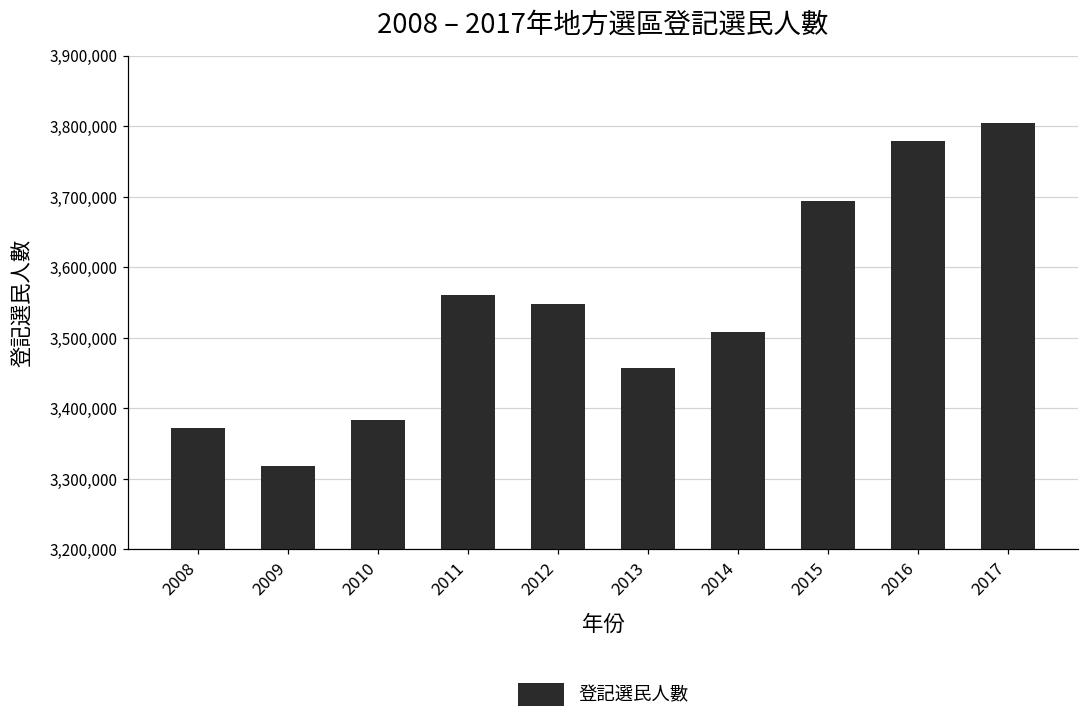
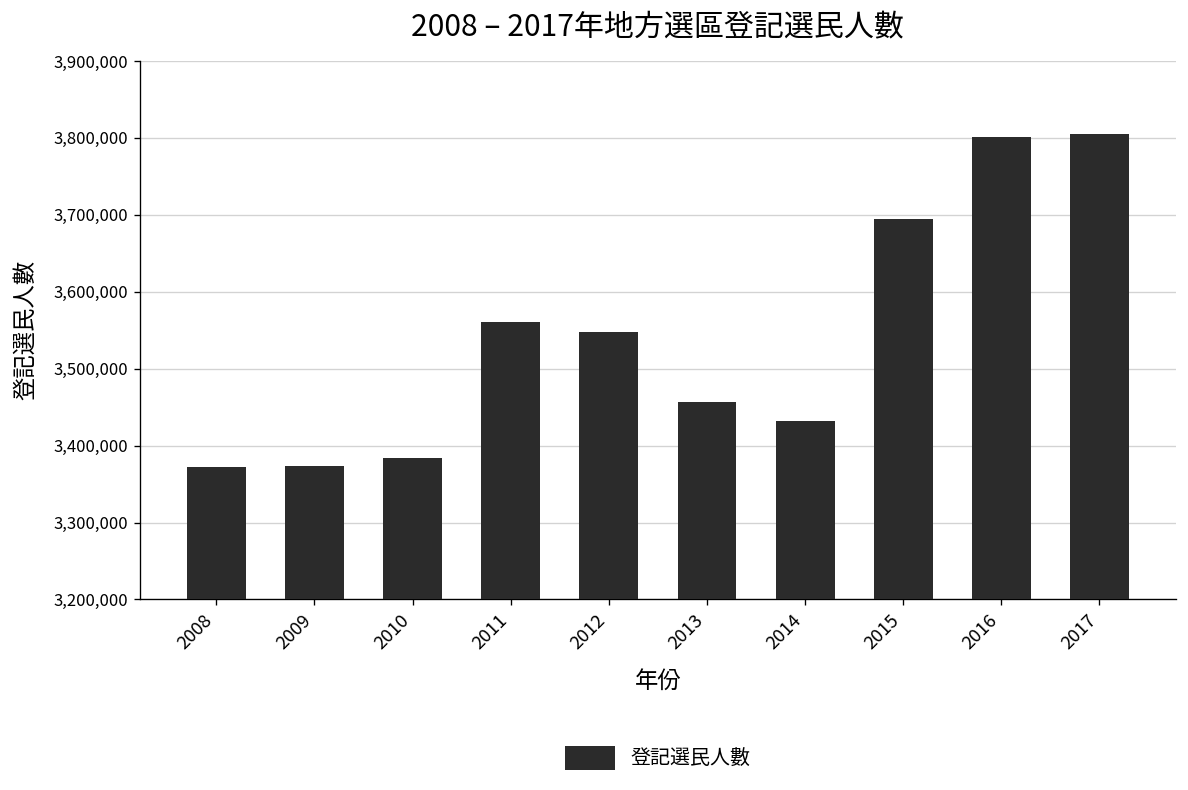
2009: 3,320,000 -> 3,370,000
2014: 3,510,000 -> 3,430,000
2016: 3,780,000 -> 3,800,000
